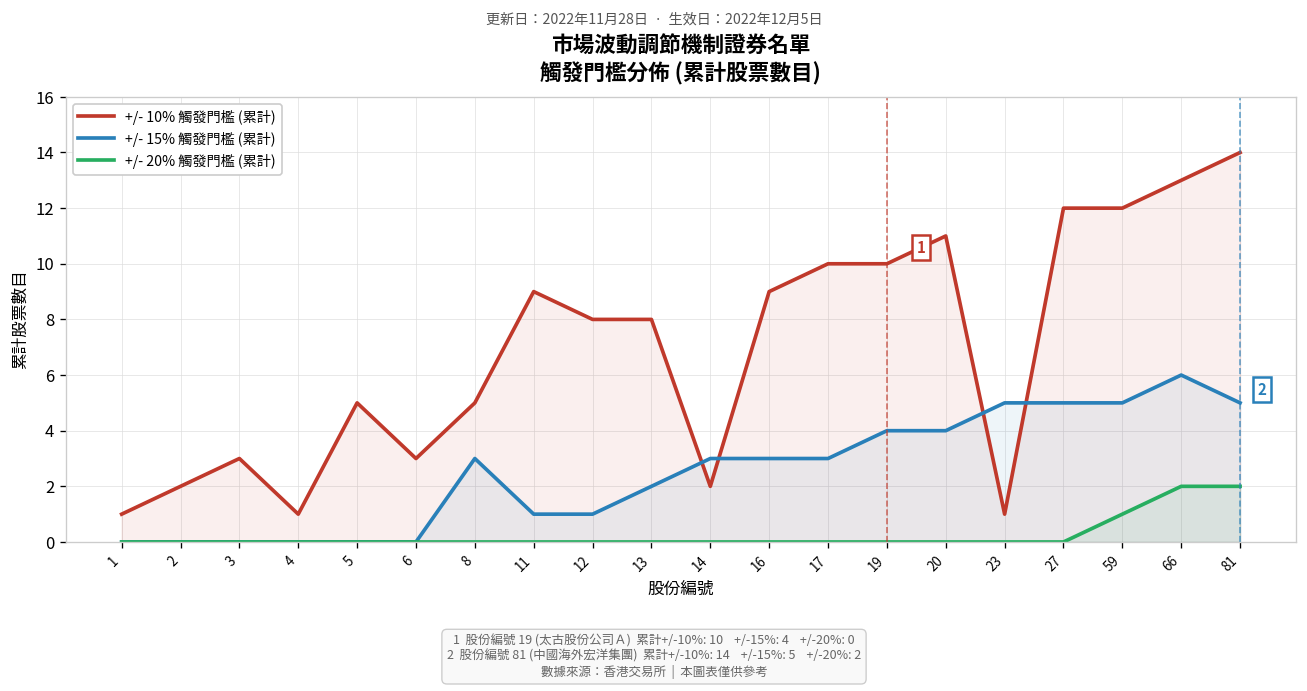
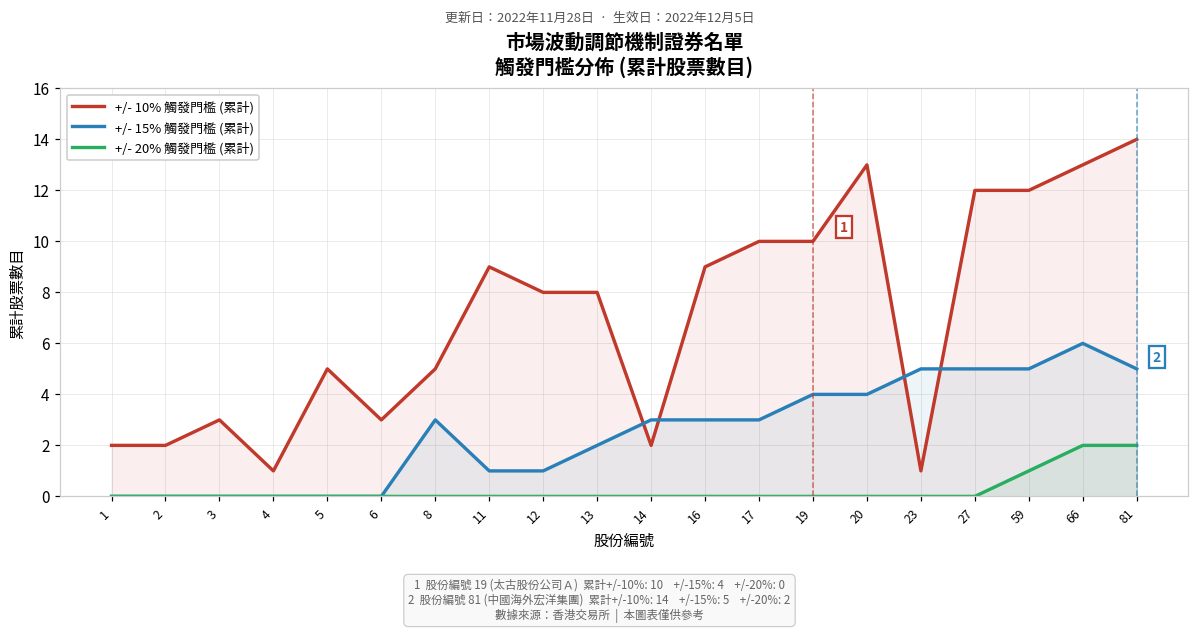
+/- 10% 觸發門檻 (累計), 1: 1 -> 2
+/- 10% 觸發門檻 (累計), 20: 11 -> 13
